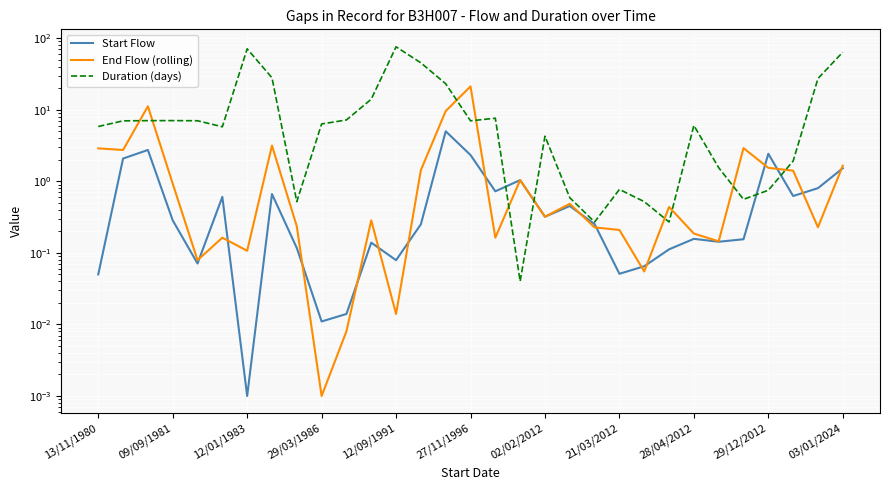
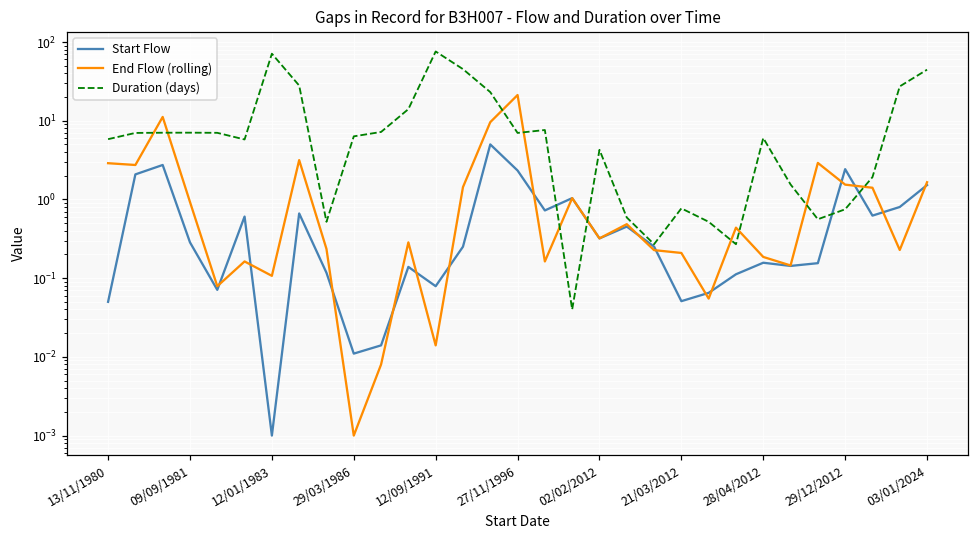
Duration (days), 03/01/2024: 60 -> 40
